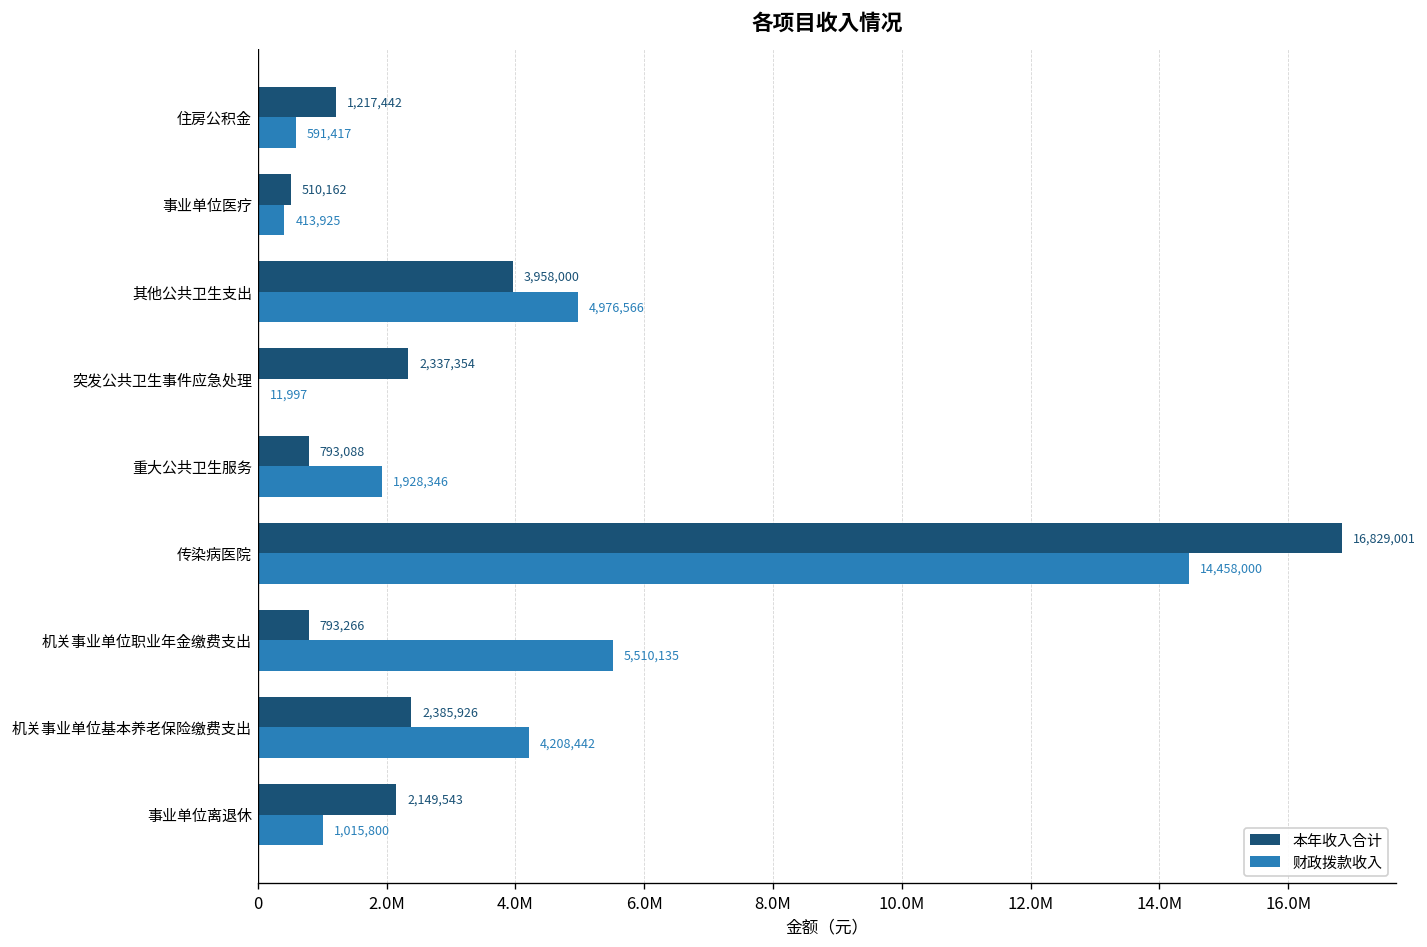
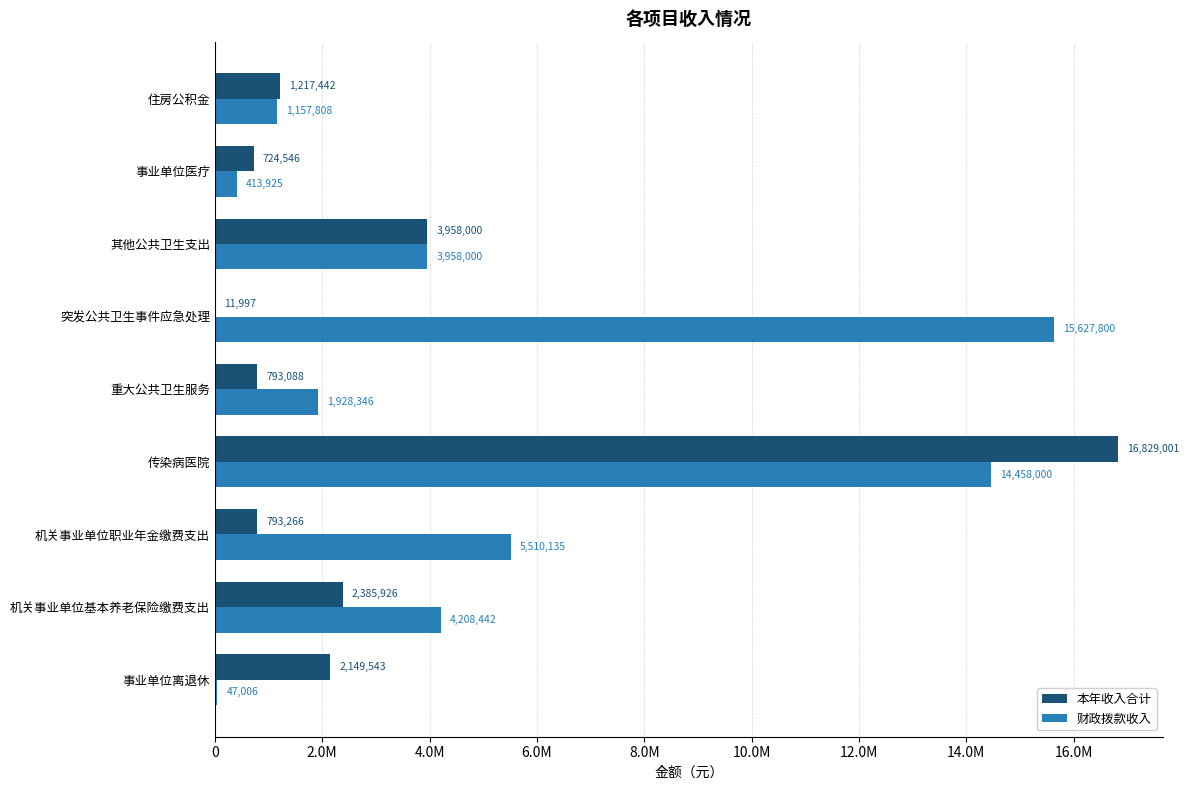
财政拨款收入, 住房公积金: 591,417 -> 1,157,808
本年收入合计, 事业单位医疗: 510,162 -> 724,546
财政拨款收入, 其他公共卫生支出: 4,976,566 -> 3,958,000
本年收入合计, 突发公共卫生事件应急处理: 2,337,354 -> 11,997
财政拨款收入, 突发公共卫生事件应急处理: 11,997 -> 15,627,800
财政拨款收入, 事业单位离退休: 1,015,800 -> 47,006
